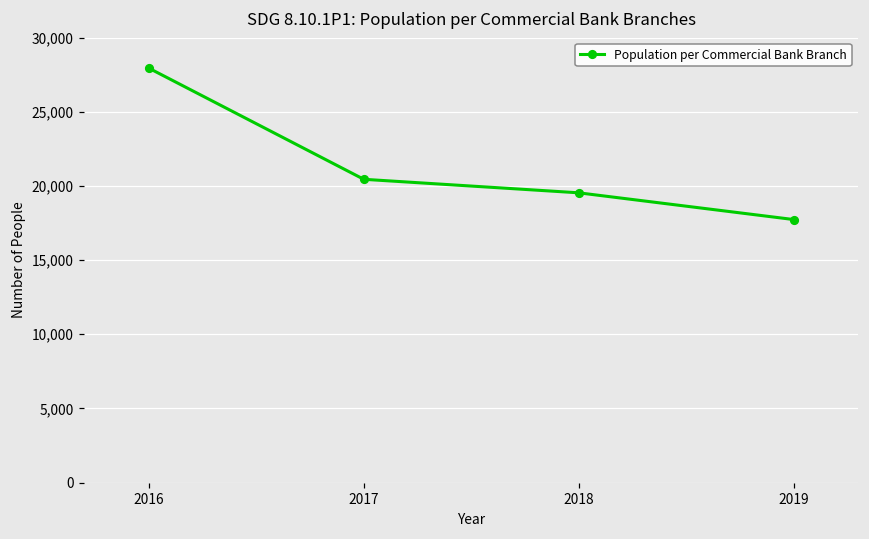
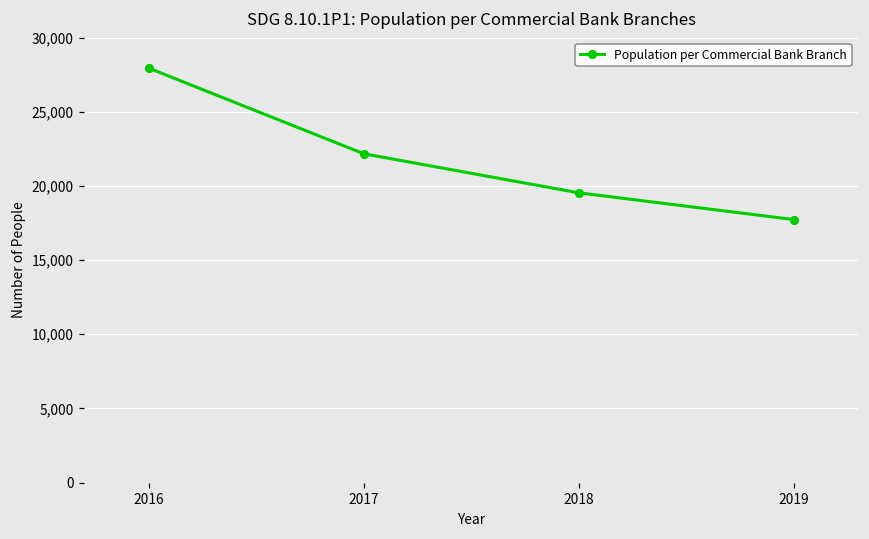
2017: 20,400 -> 22,200
